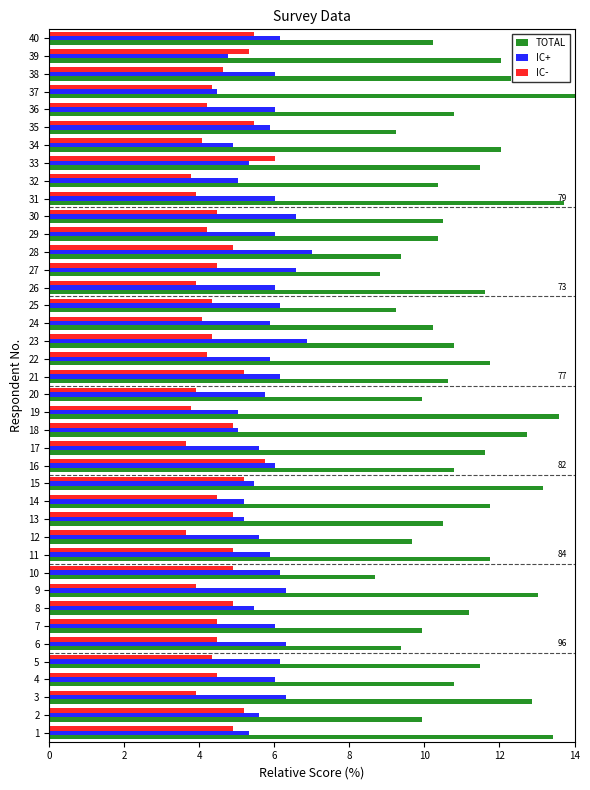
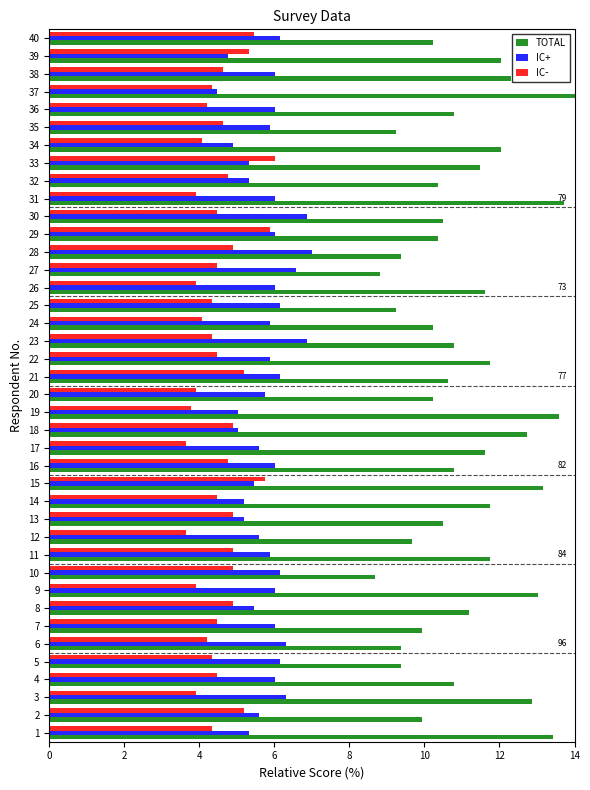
IC-, 35: 5.5 -> 4.6
IC-, 32: 3.8 -> 4.8
IC+, 32: 5.0 -> 5.3
IC+, 30: 6.6 -> 6.9
IC-, 29: 4.2 -> 5.9
IC-, 22: 4.2 -> 4.5
TOTAL, 20: 9.9 -> 10.2
IC-, 16: 5.7 -> 4.8
IC-, 15: 5.2 -> 5.7
IC+, 9: 6.3 -> 6.0
IC-, 6: 4.5 -> 4.2
TOTAL, 5: 11.5 -> 9.4
IC-, 1: 4.9 -> 4.3
